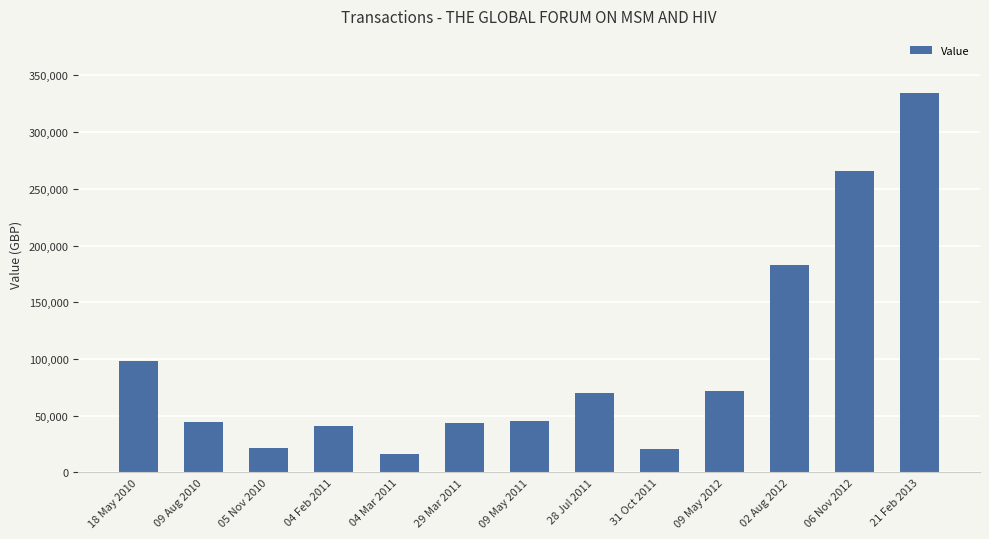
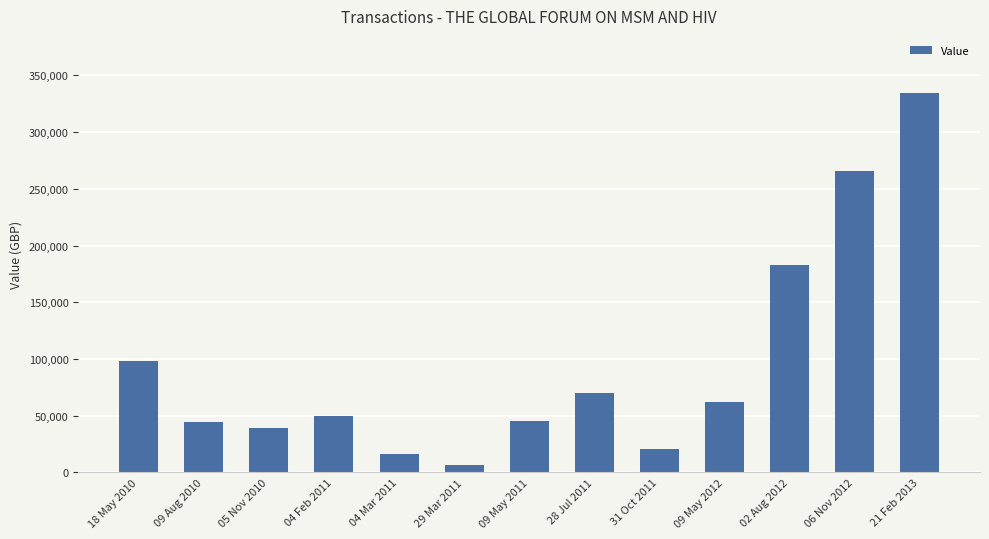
05 Nov 2010: 22,000 -> 39,000
04 Feb 2011: 41,000 -> 49,000
29 Mar 2011: 44,000 -> 6,000
09 May 2012: 72,000 -> 62,000
